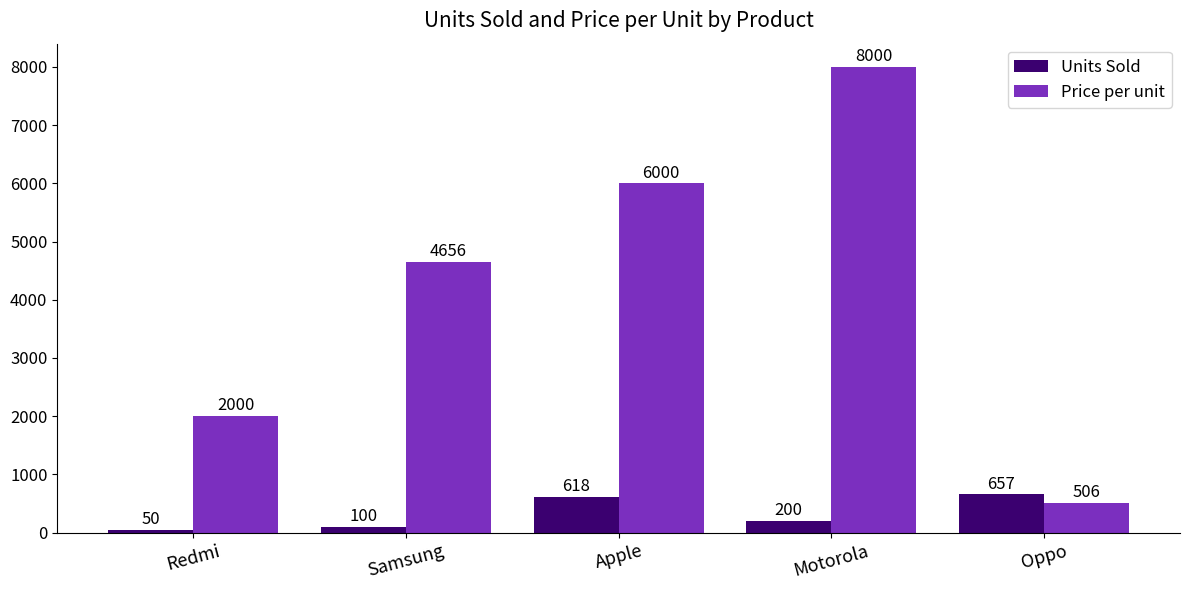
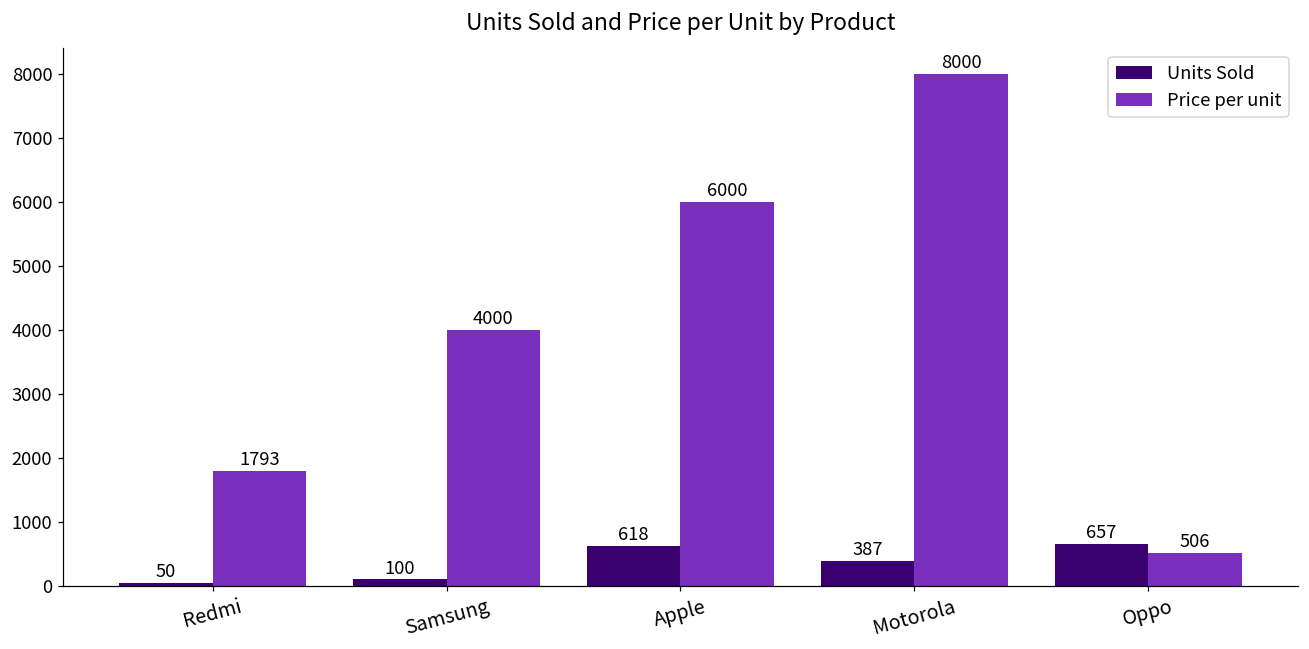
Price per unit, Redmi: 2000 -> 1793
Price per unit, Samsung: 4656 -> 4000
Units Sold, Motorola: 200 -> 387
